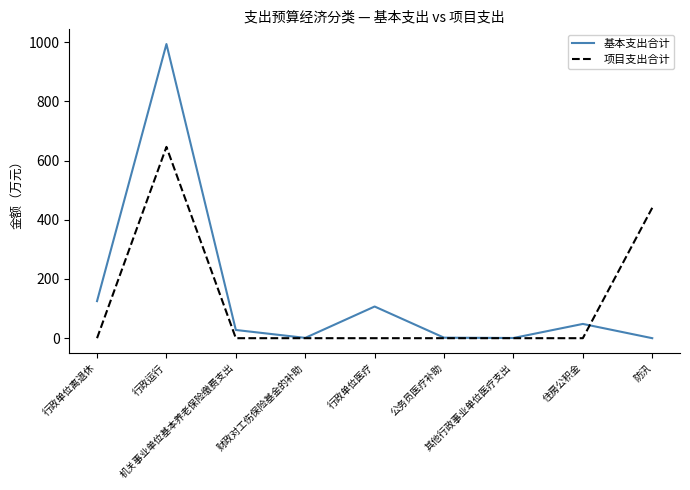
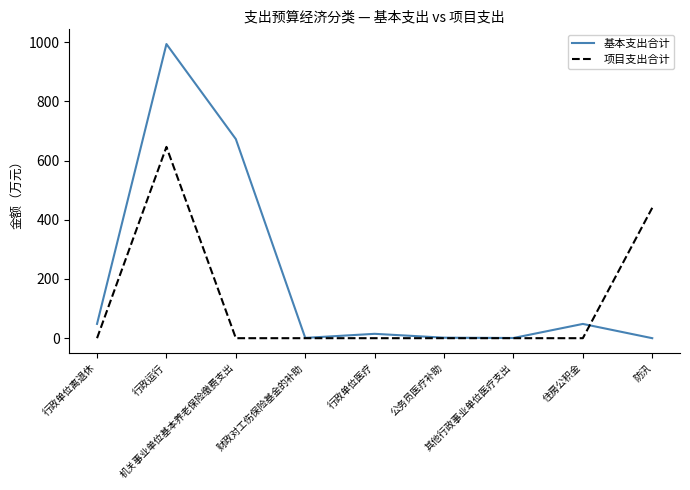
基本支出合计, 行政单位离退休: 130 -> 50
基本支出合计, 机关事业单位基本养老保险缴费支出: 30 -> 670
基本支出合计, 行政单位医疗: 110 -> 10
